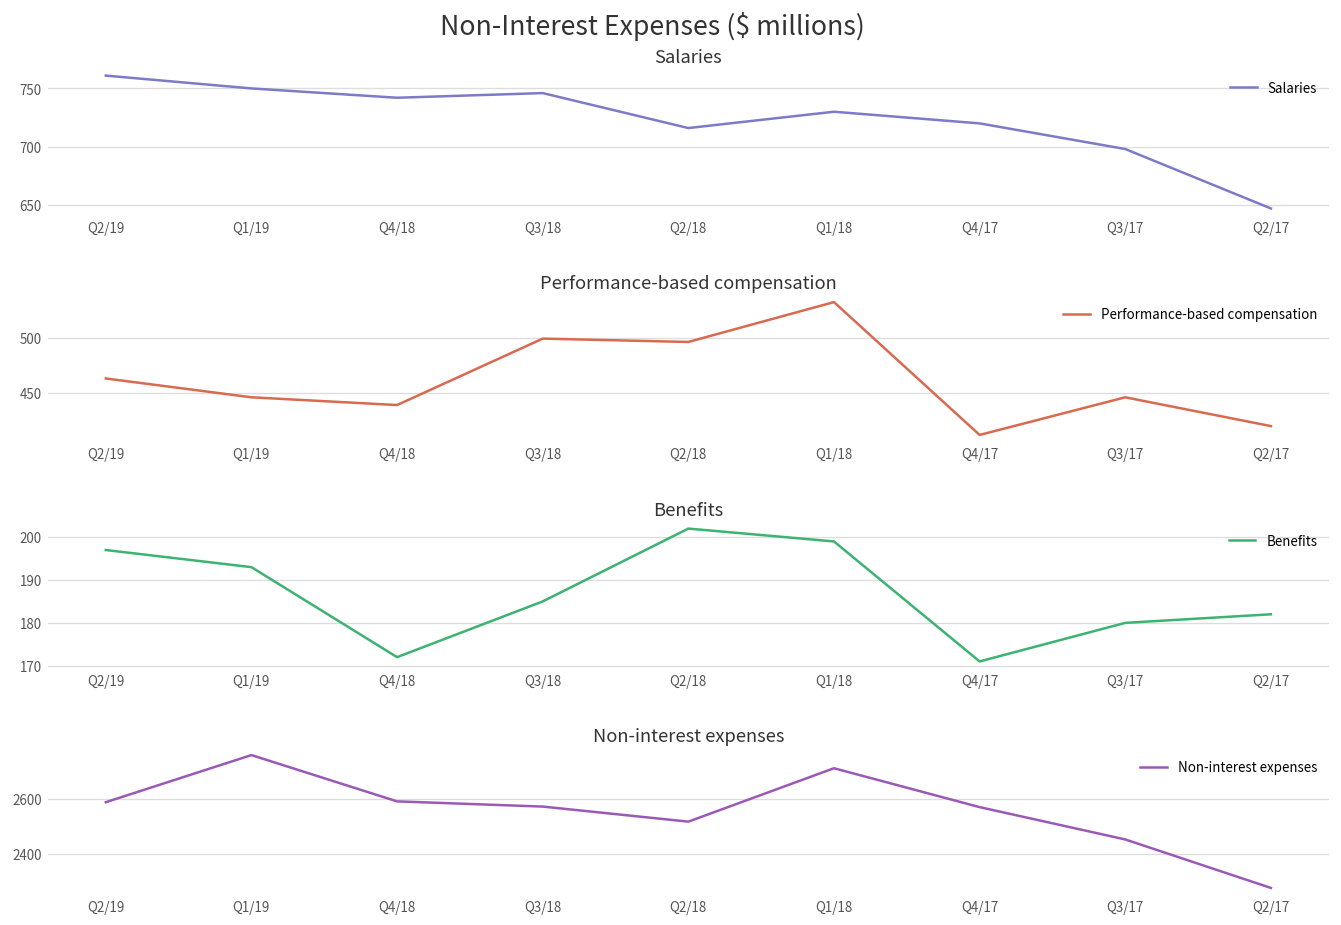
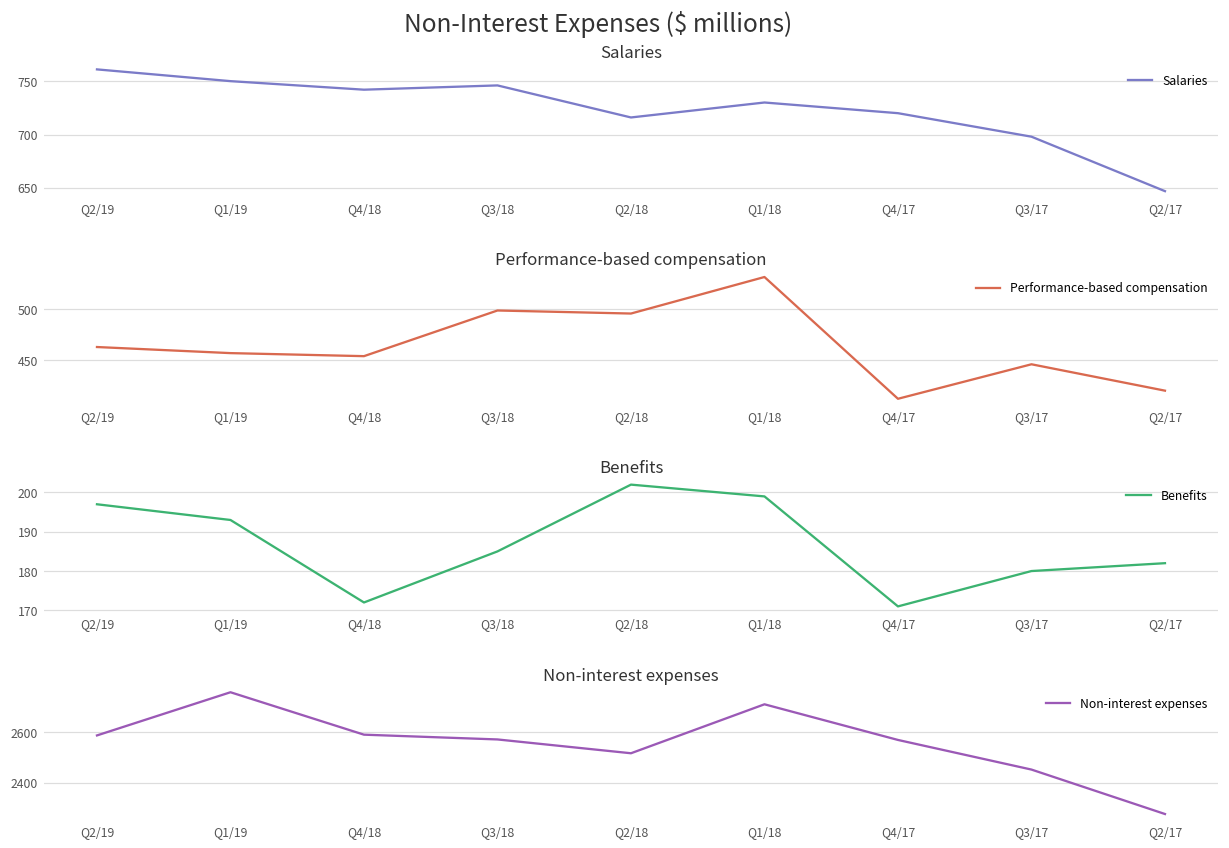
Performance-based compensation, Q1/19: 450 -> 460
Performance-based compensation, Q4/18: 440 -> 450
